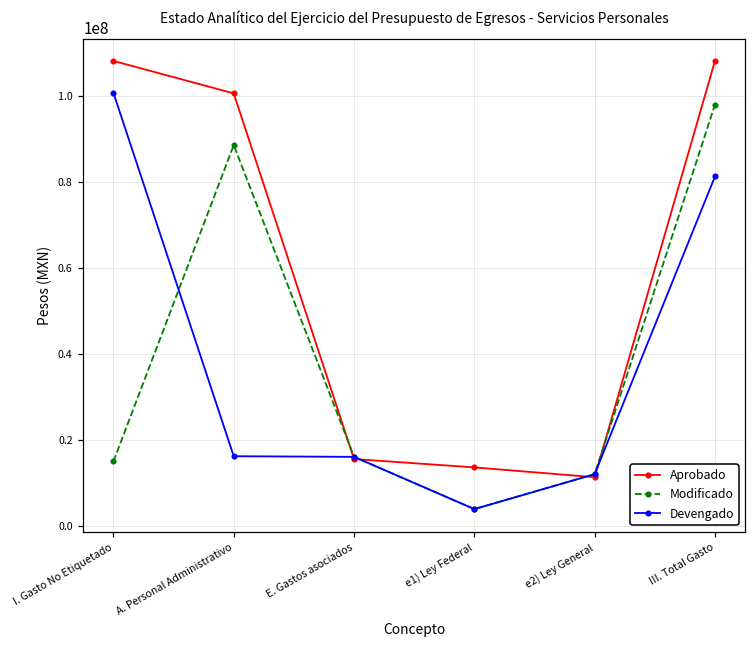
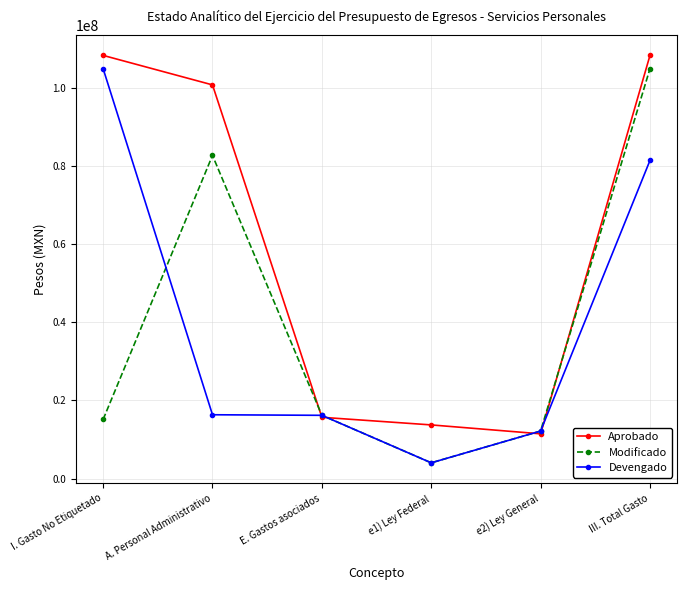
Devengado, I. Gasto No Etiquetado: 101000000 -> 105000000
Modificado, A. Personal Administrativo: 89000000 -> 83000000
Modificado, III. Total Gasto: 98000000 -> 105000000
